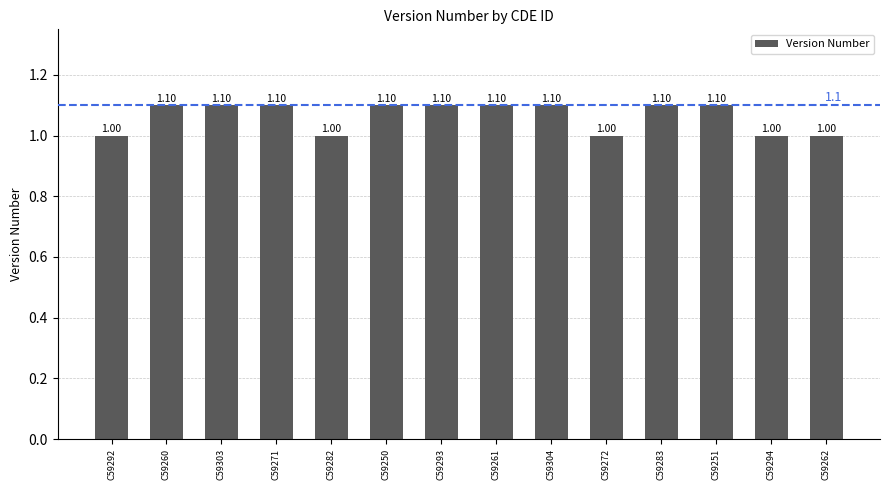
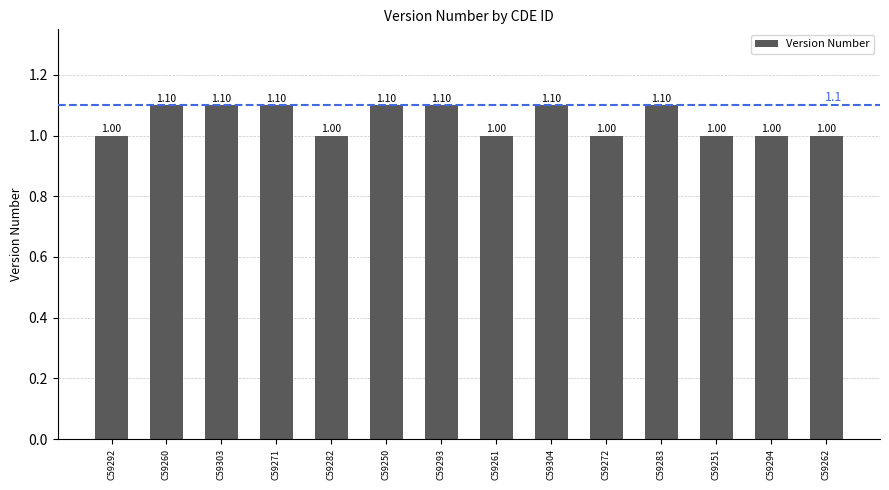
C59261: 1.10 -> 1.00
C59251: 1.10 -> 1.00
